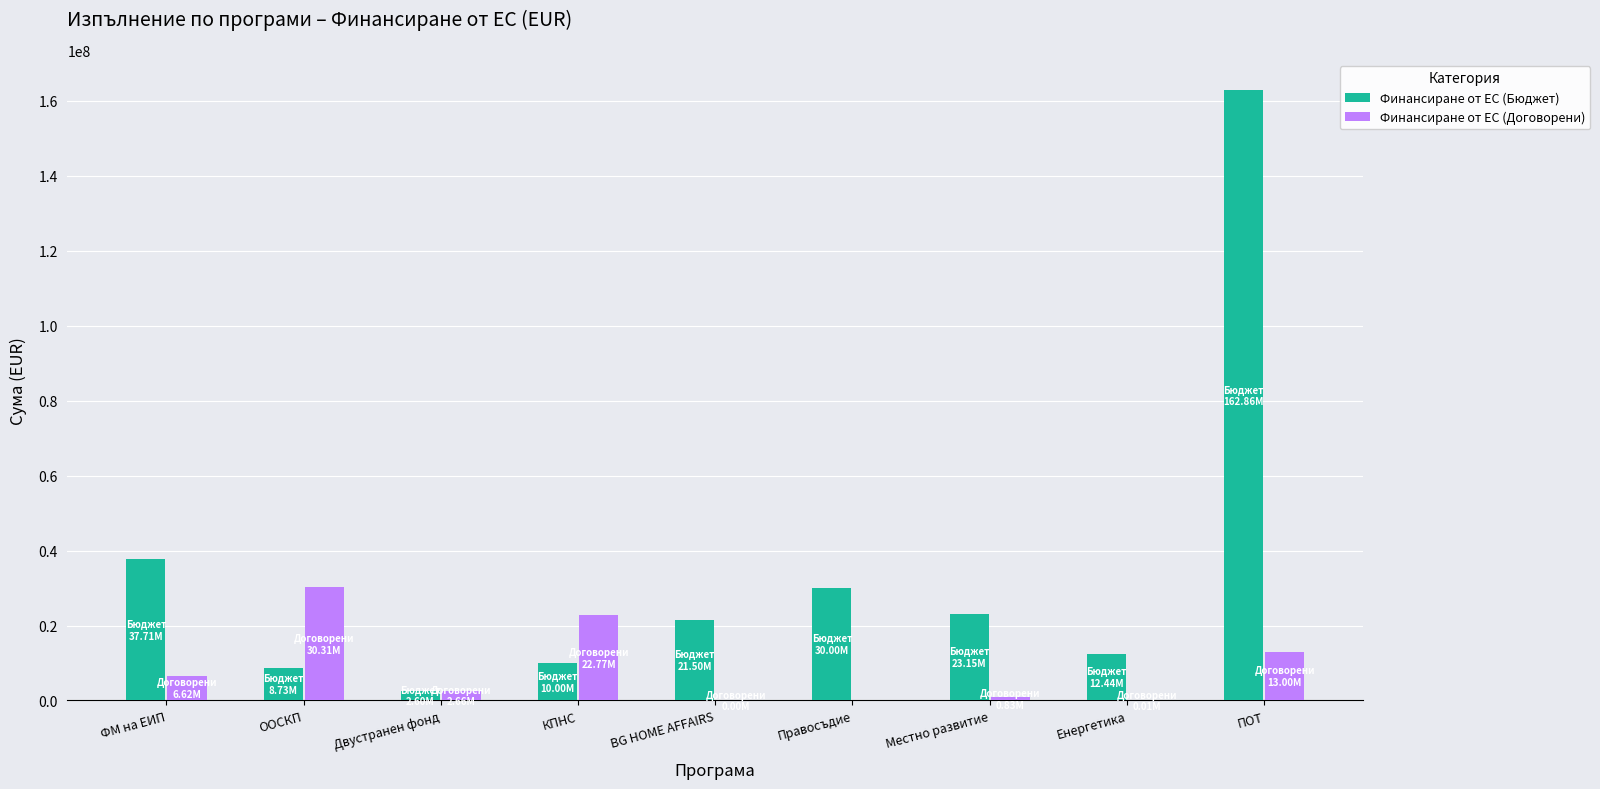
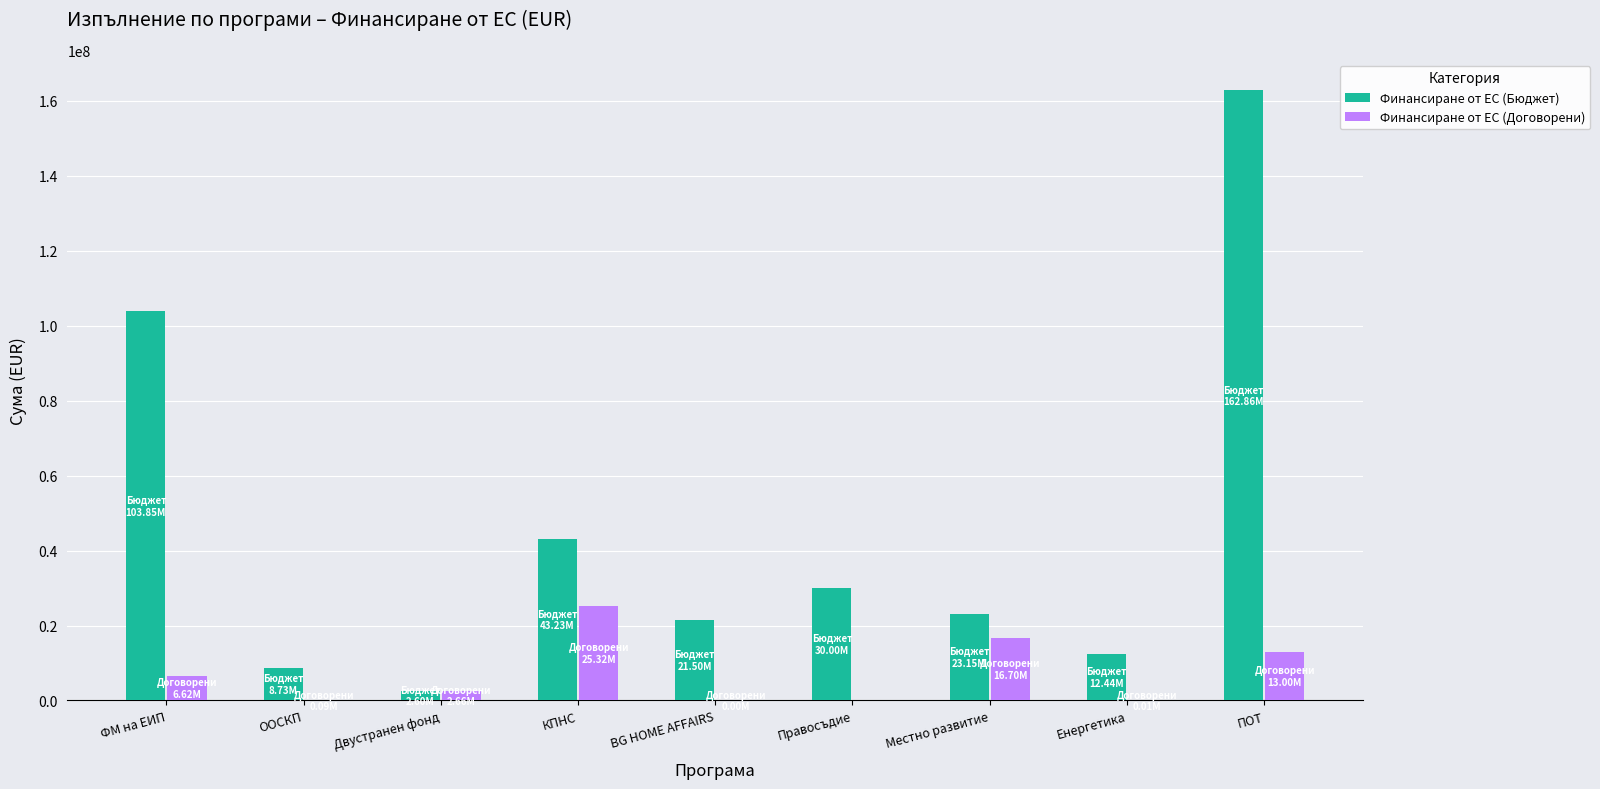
Финансиране от ЕС (Бюджет), ФМ на ЕИП: 37.71M -> 103.85M
Финансиране от ЕС (Договорени), ООСКП: 30000000 -> 0
Финансиране от ЕС (Бюджет), КПНС: 10.00M -> 43.23M
Финансиране от ЕС (Договорени), КПНС: 22.77M -> 25.32M
Финансиране от ЕС (Договорени), Местно развитие: 1000000 -> 17000000
